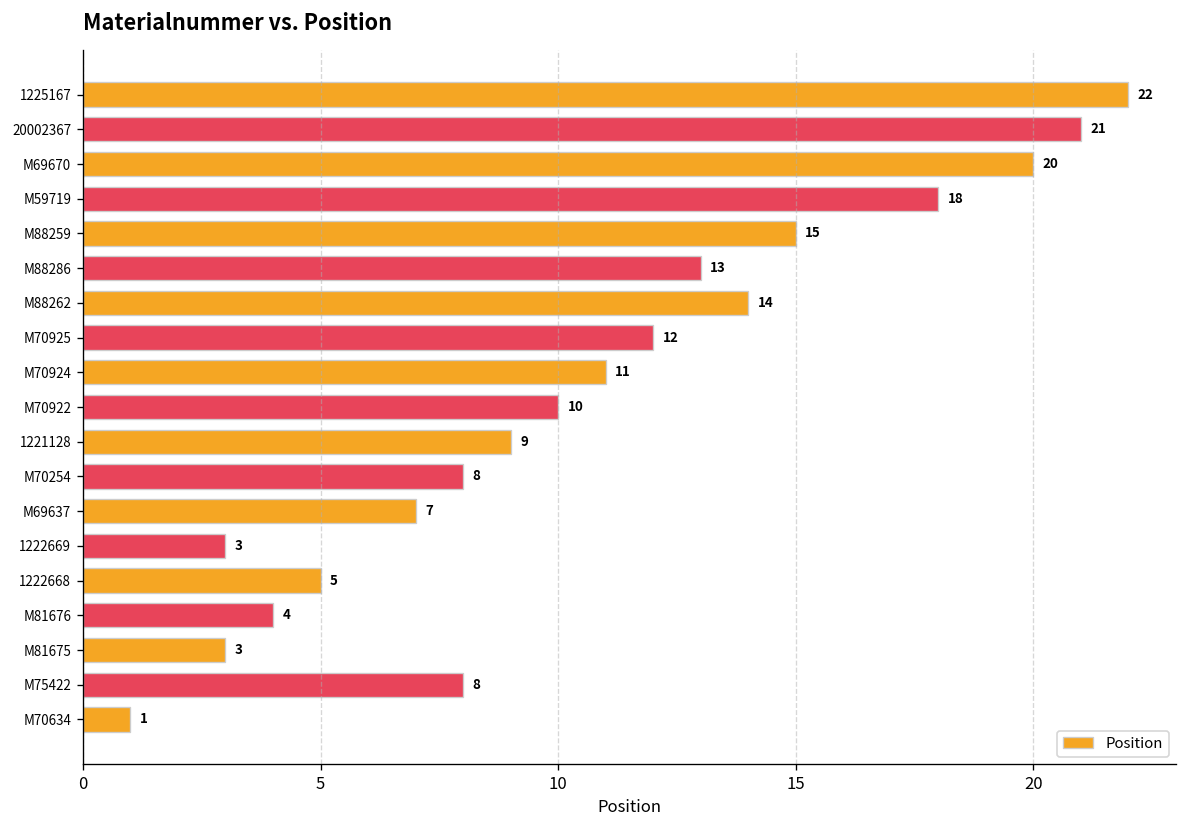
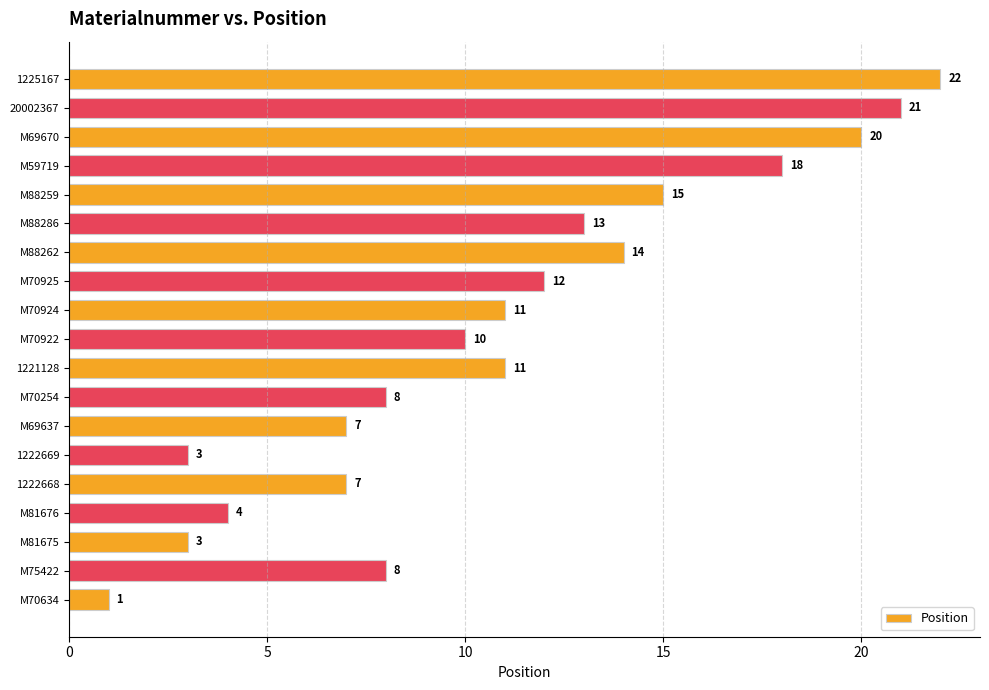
1221128: 9 -> 11
1222668: 5 -> 7
